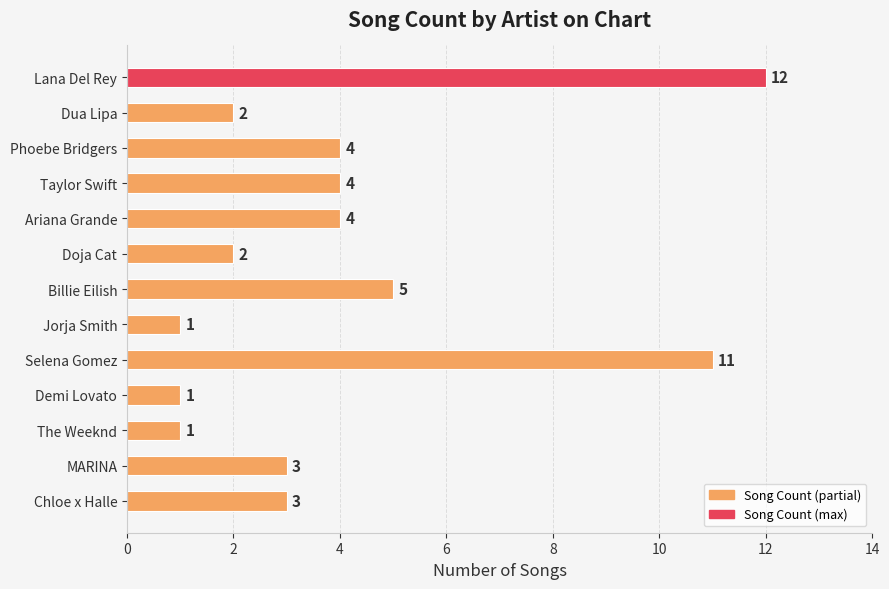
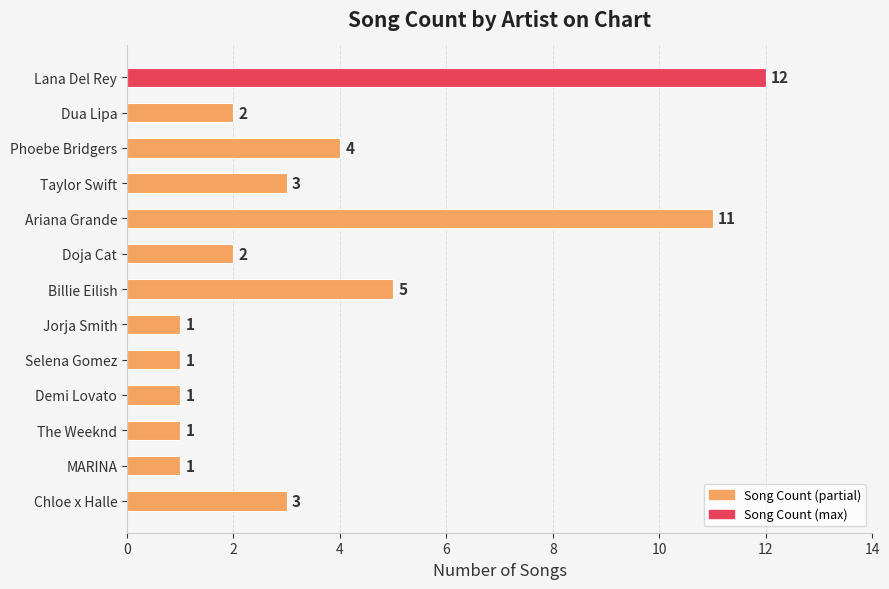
Taylor Swift: 4 -> 3
Ariana Grande: 4 -> 11
Selena Gomez: 11 -> 1
MARINA: 3 -> 1
